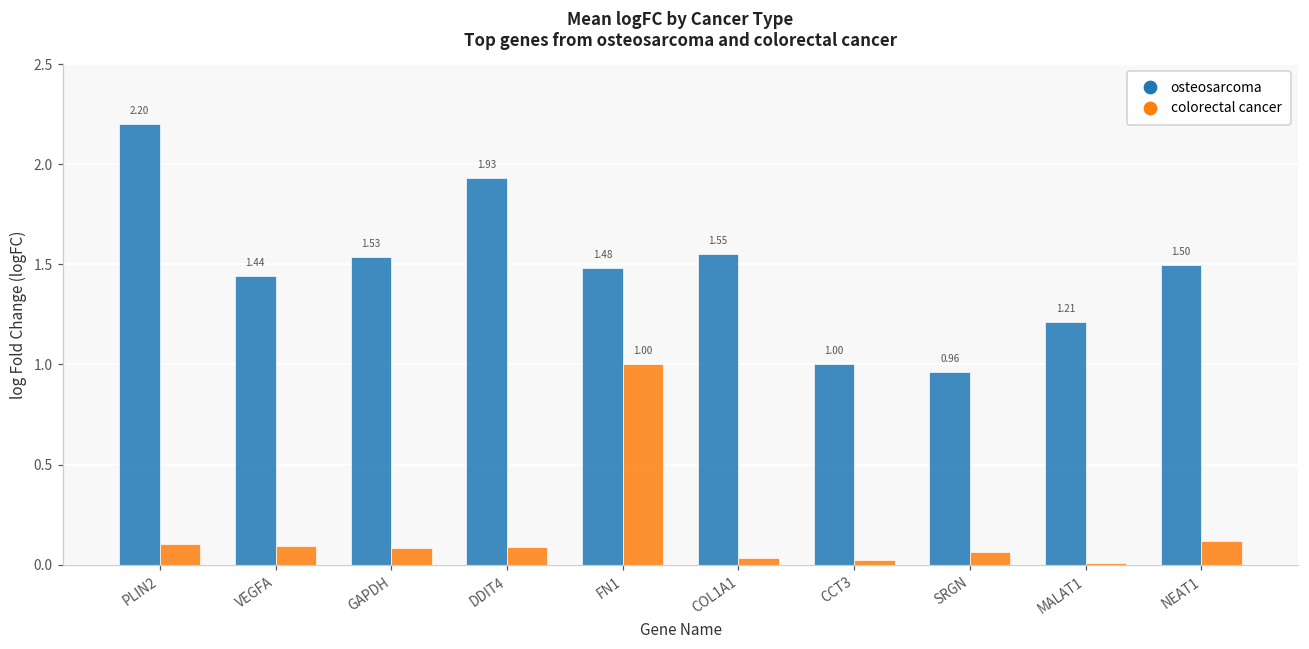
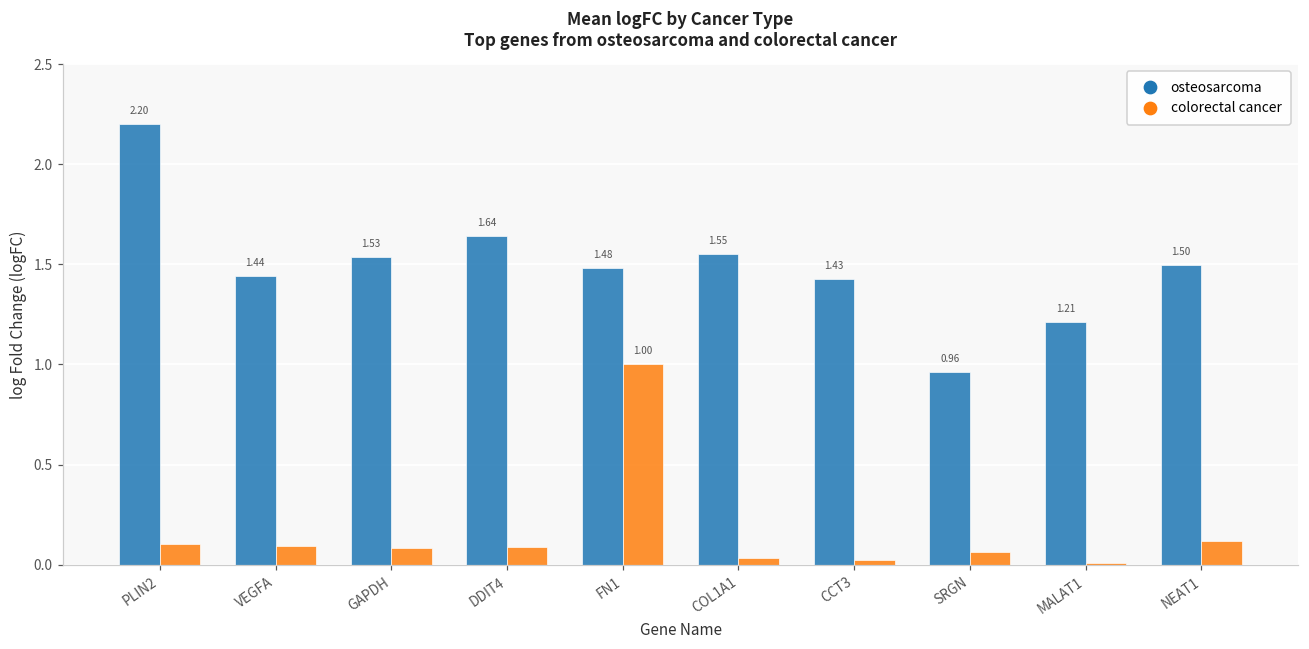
osteosarcoma, DDIT4: 1.93 -> 1.64
osteosarcoma, CCT3: 1.00 -> 1.43
